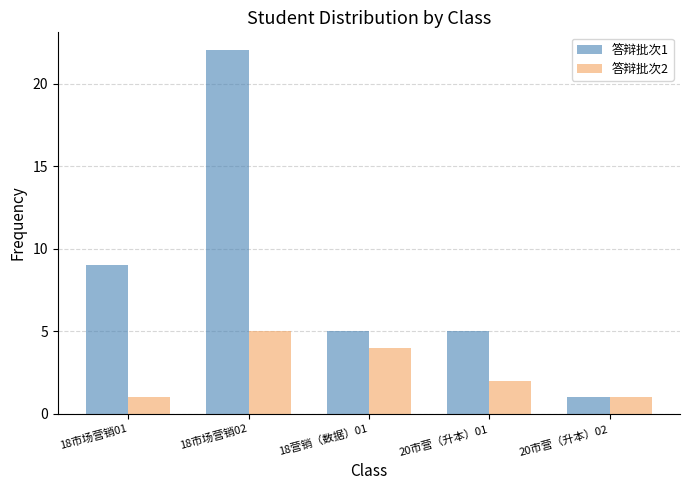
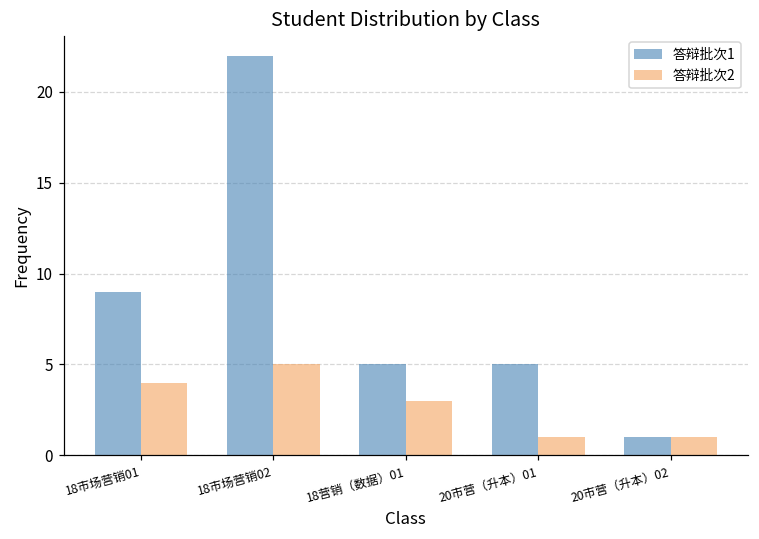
答辩批次2, 18市场营销01: 1 -> 4
答辩批次2, 18营销（数据）01: 4 -> 3
答辩批次2, 20市营（升本）01: 2 -> 1
